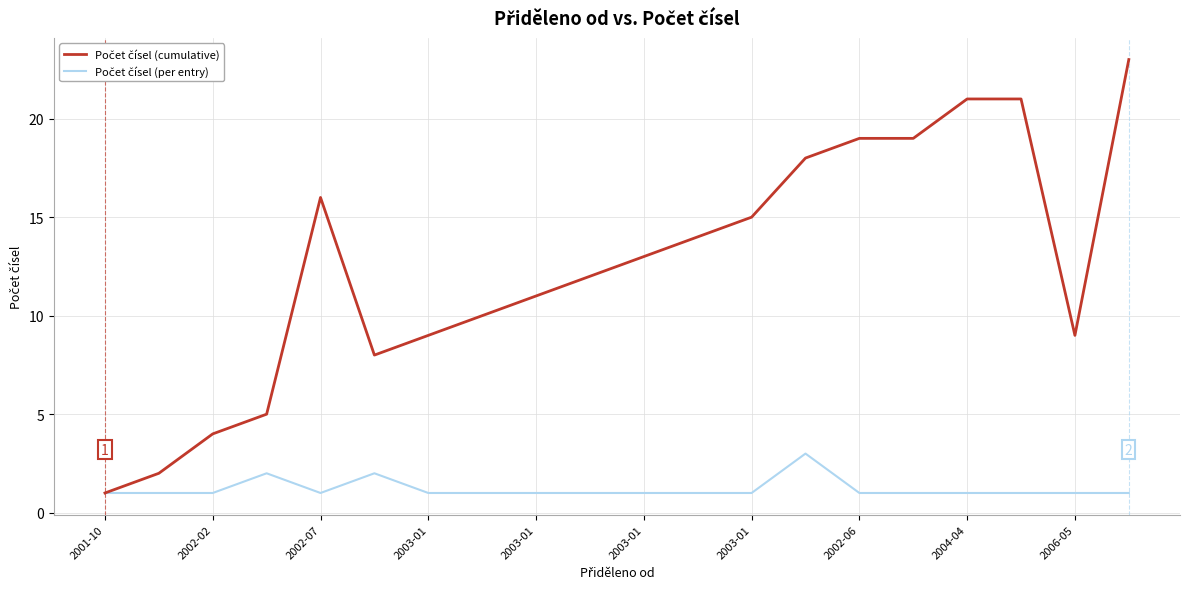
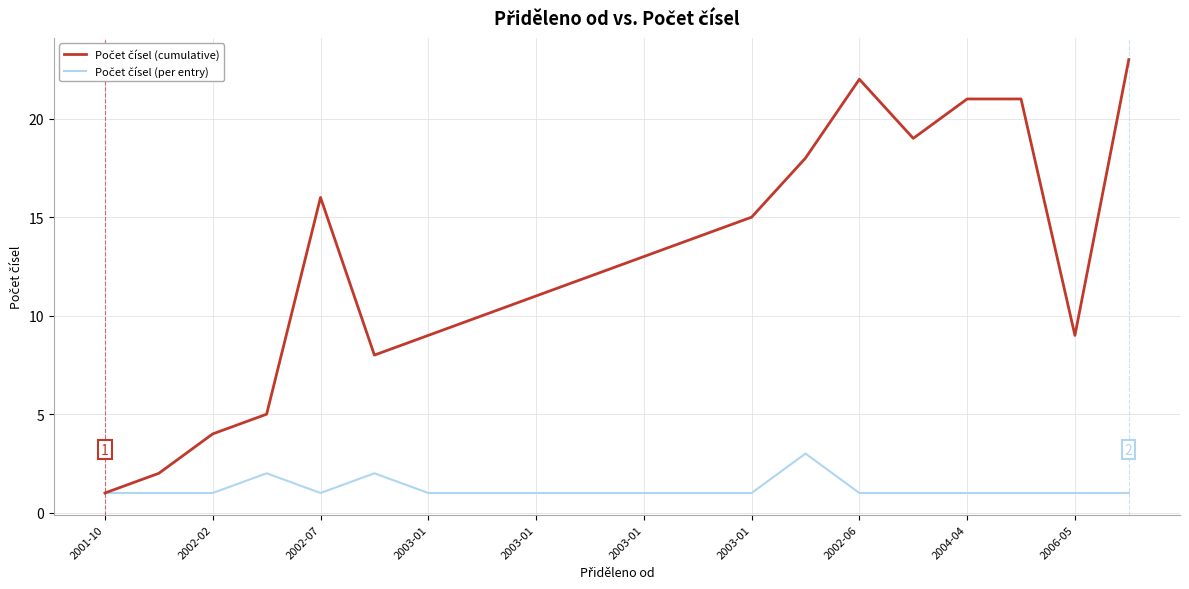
Počet čísel (cumulative), 2002-06: 19 -> 22
